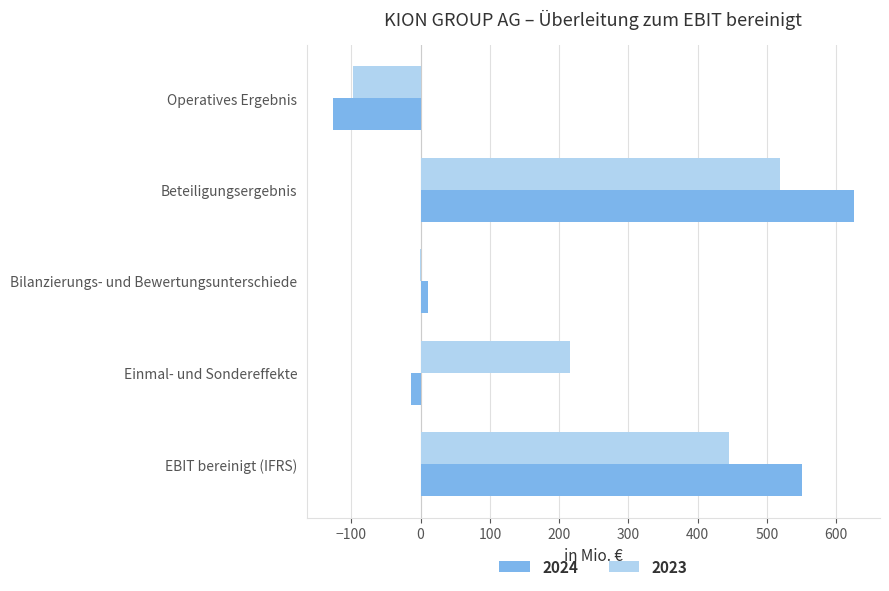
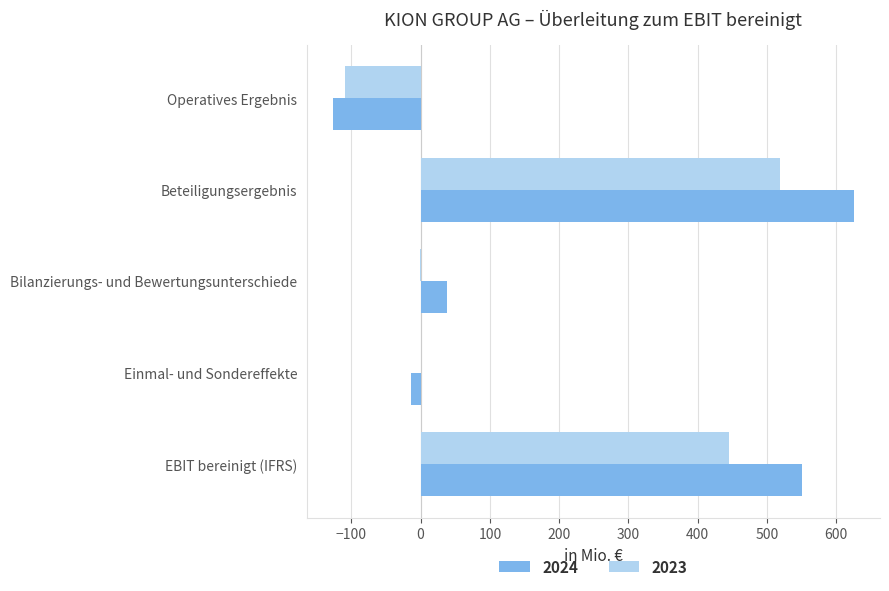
2023, Operatives Ergebnis: -100 -> -110
2024, Bilanzierungs- und Bewertungsunterschiede: 10 -> 40
2023, Einmal- und Sondereffekte: 220 -> 0
